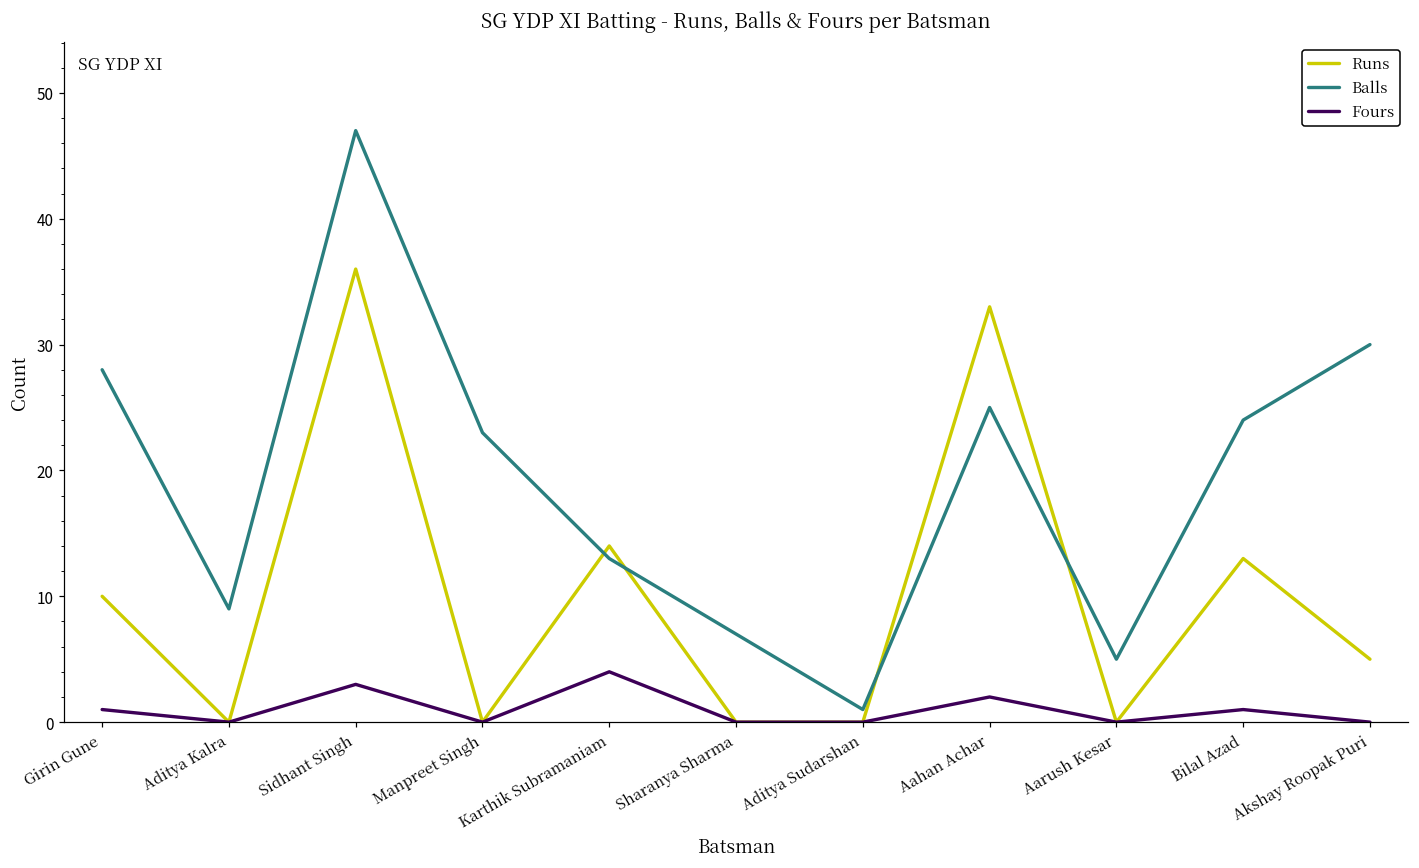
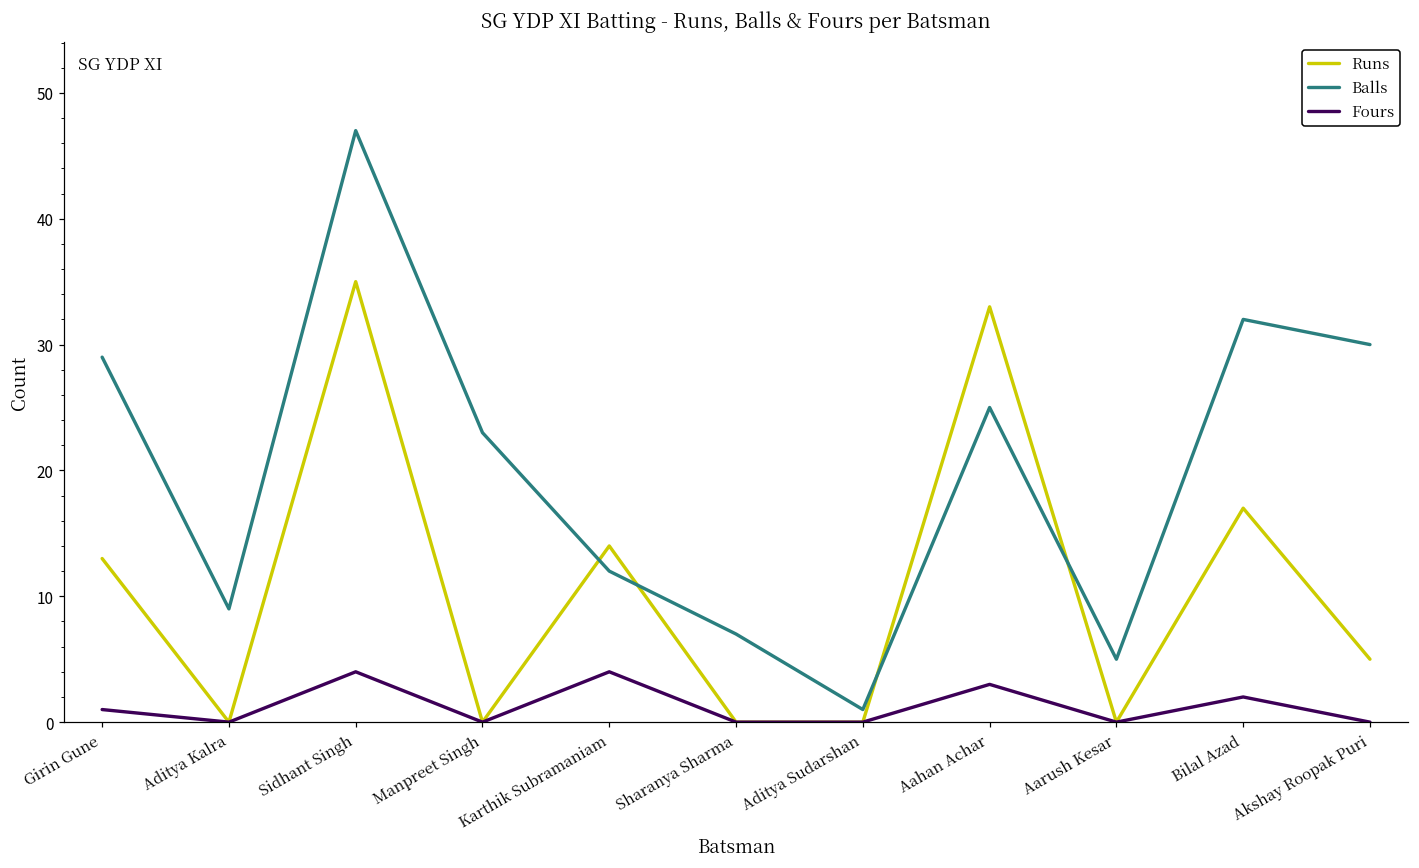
Runs, Girin Gune: 10 -> 13
Balls, Girin Gune: 28 -> 29
Runs, Sidhant Singh: 36 -> 35
Fours, Sidhant Singh: 3 -> 4
Balls, Karthik Subramaniam: 13 -> 12
Fours, Aahan Achar: 2 -> 3
Runs, Bilal Azad: 13 -> 17
Balls, Bilal Azad: 24 -> 32
Fours, Bilal Azad: 1 -> 2
